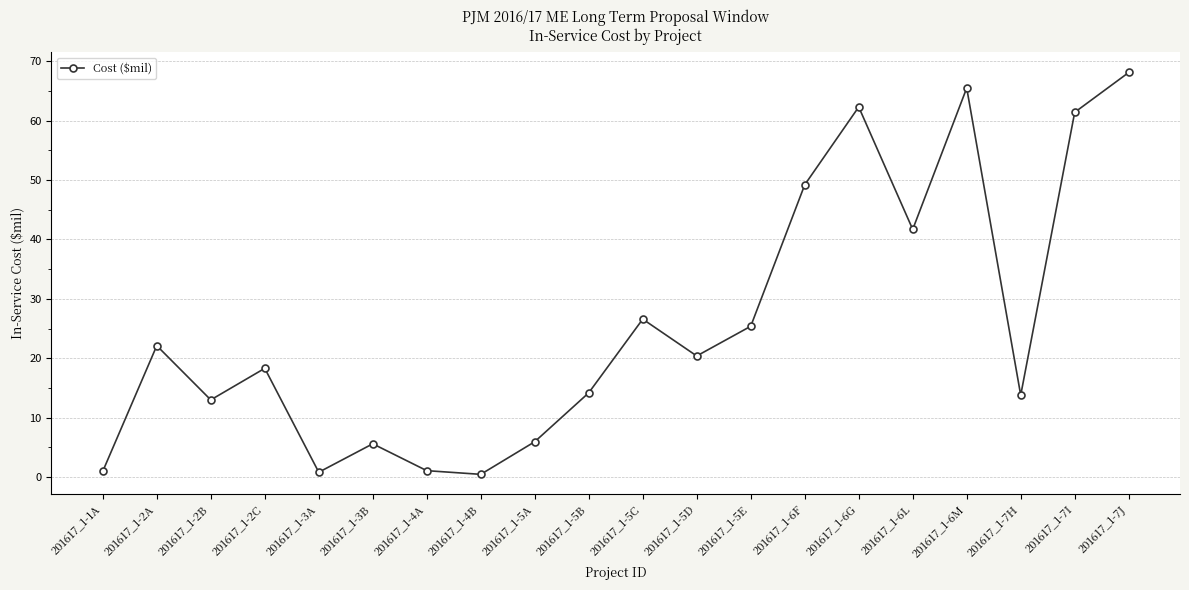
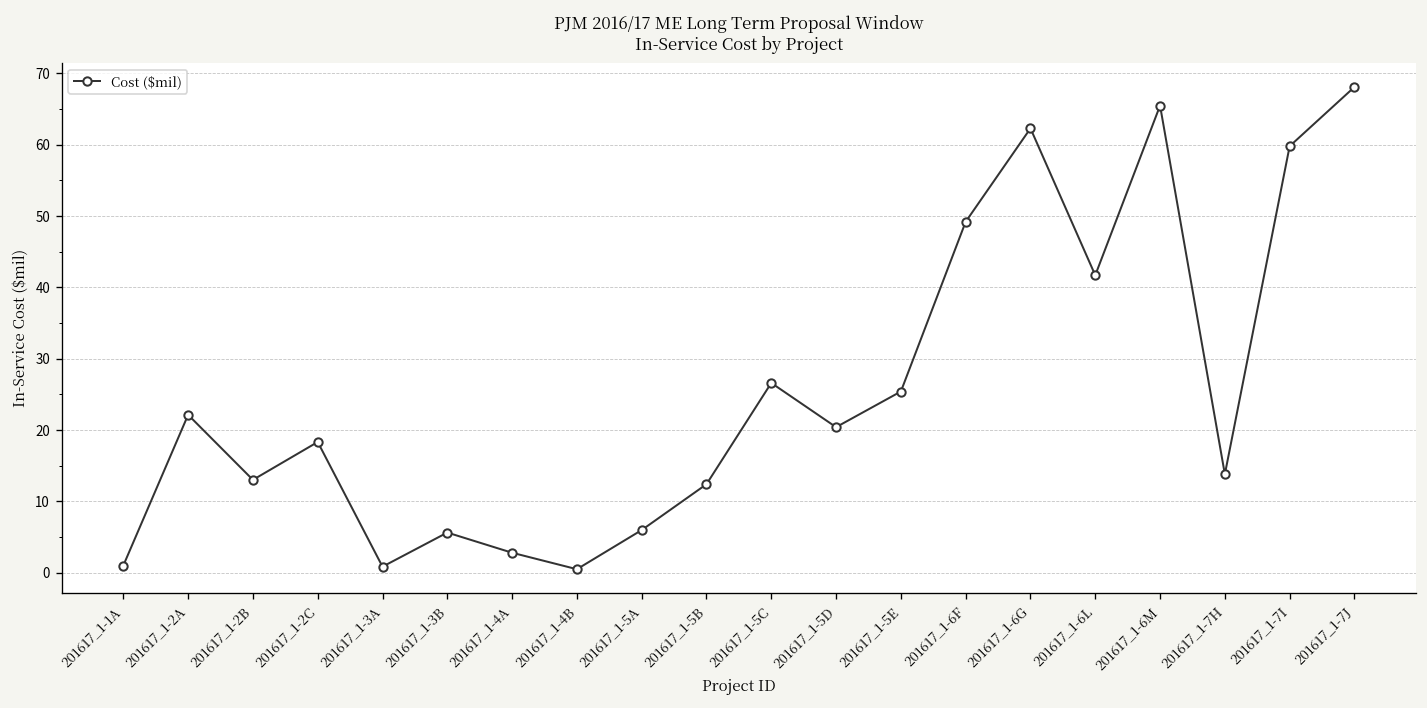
201617_1-4A: 1 -> 3
201617_1-5B: 14 -> 12
201617_1-7I: 61 -> 60
